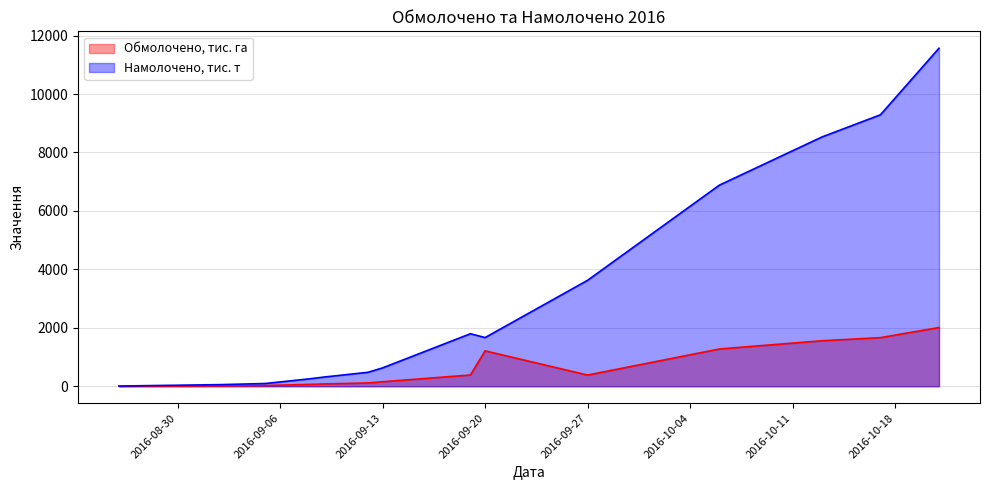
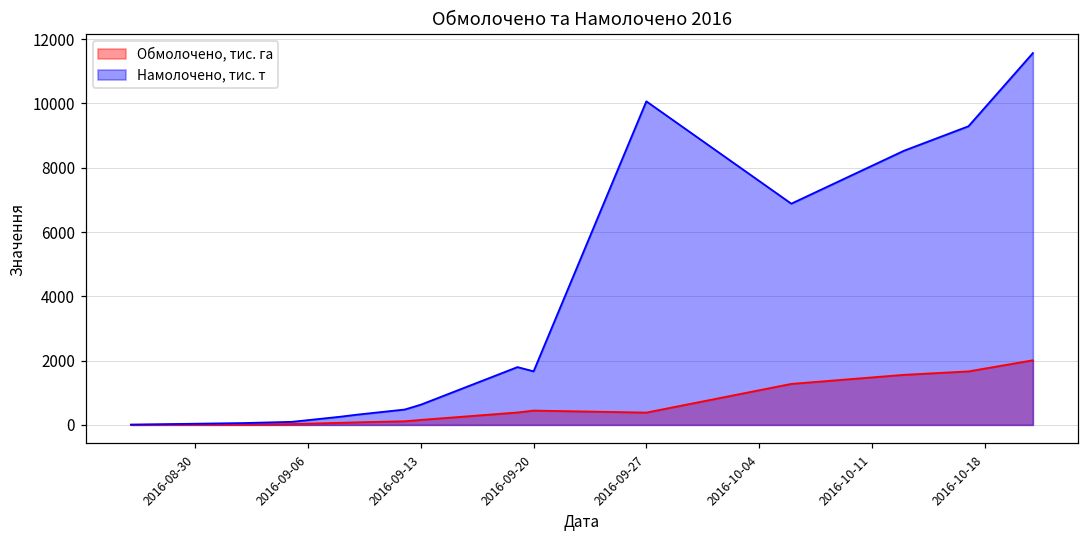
Обмолочено, тис. га, 2016-09-20: 1200 -> 400
Намолочено, тис. т, 2016-09-27: 3600 -> 10100
